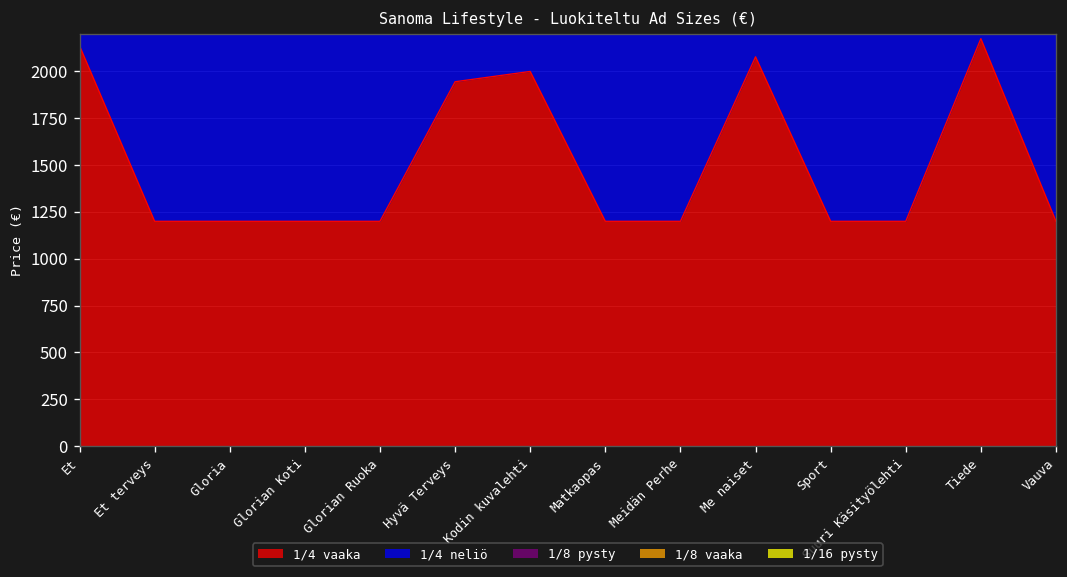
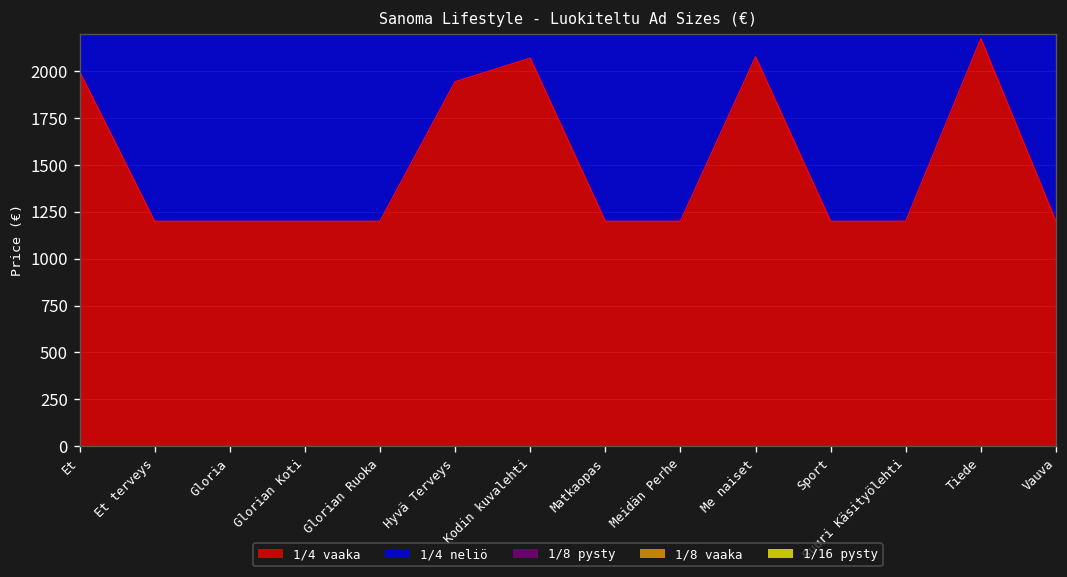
1/4 vaaka, Et: 2140 -> 2000
1/4 vaaka, Kodin kuvalehti: 2000 -> 2070
